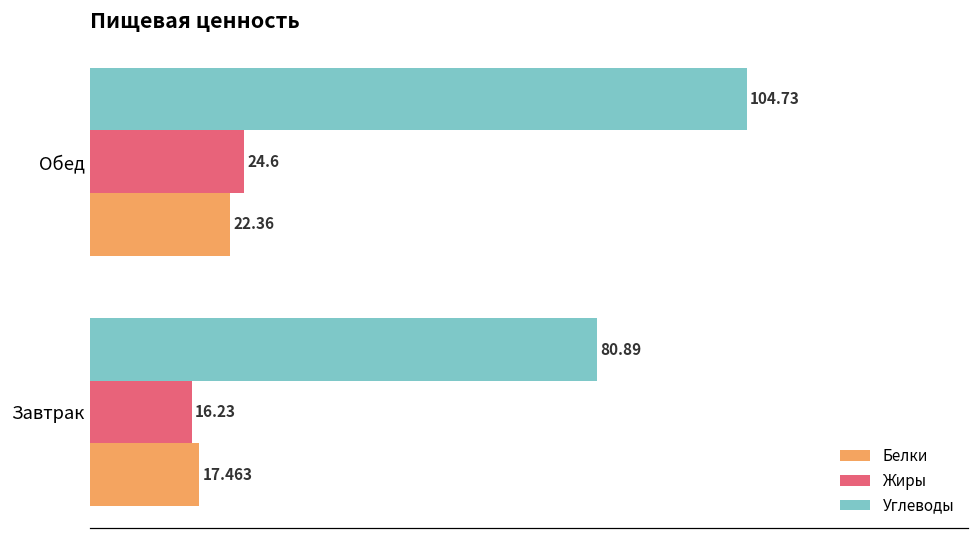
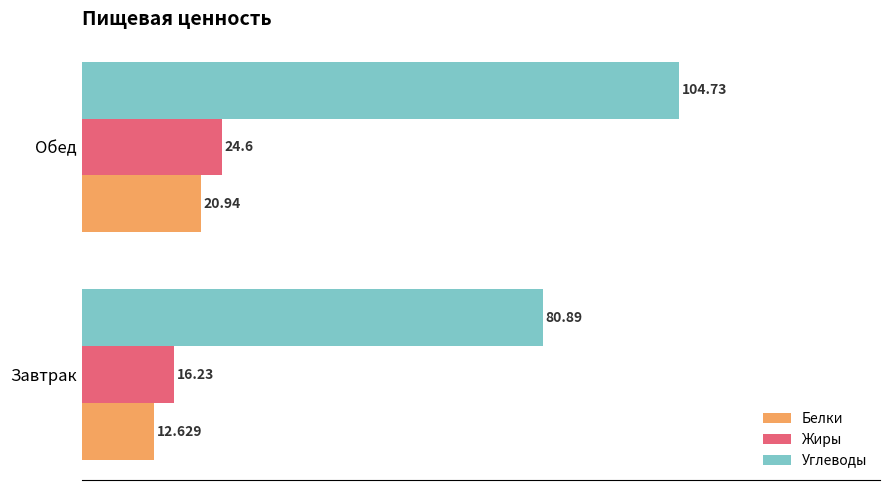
Белки, Обед: 22.36 -> 20.94
Белки, Завтрак: 17.463 -> 12.629
